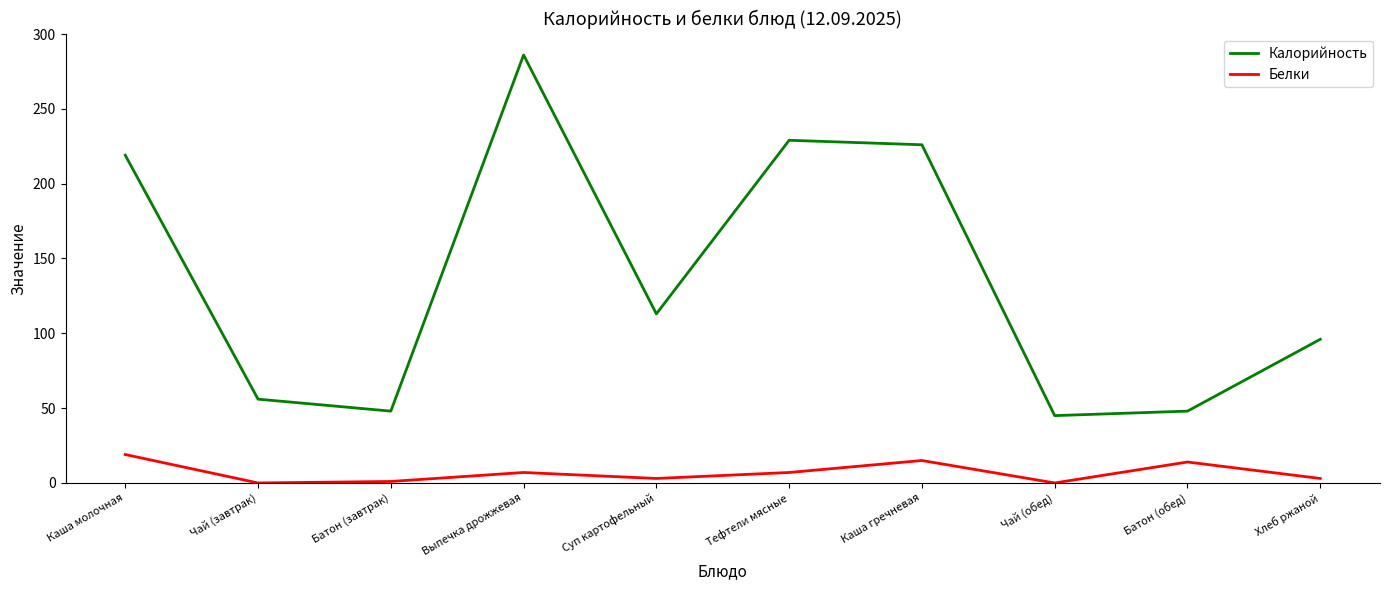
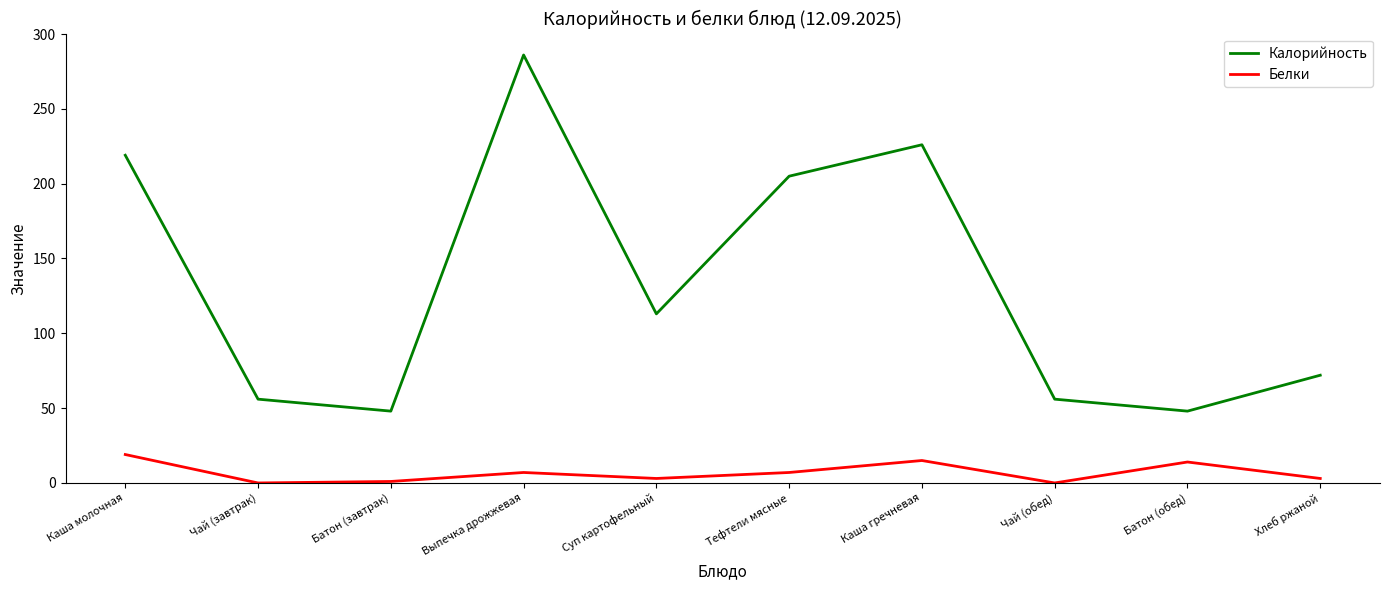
Калорийность, Тефтели мясные: 229 -> 205
Калорийность, Чай (обед): 45 -> 56
Калорийность, Хлеб ржаной: 96 -> 72
